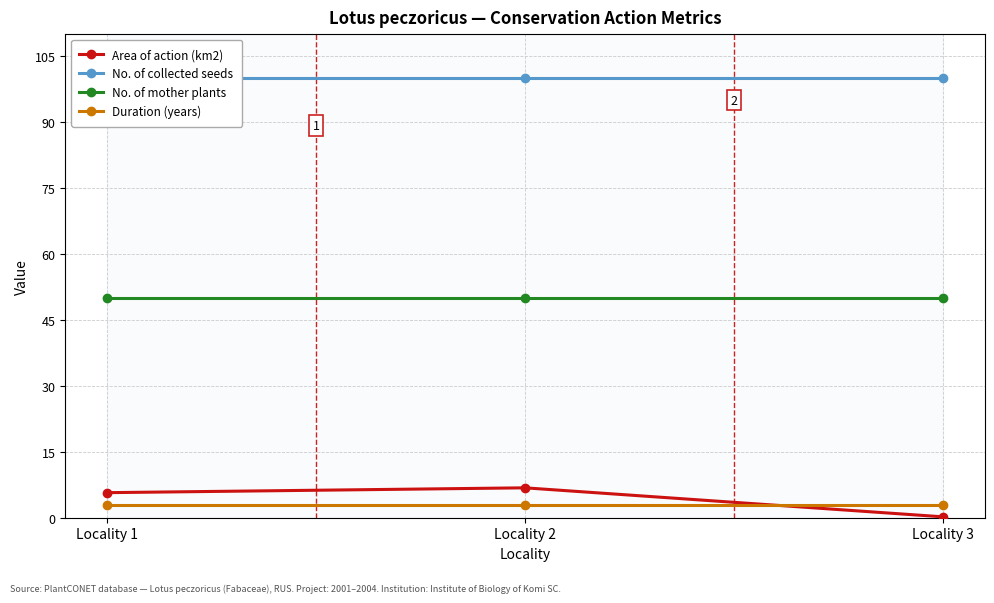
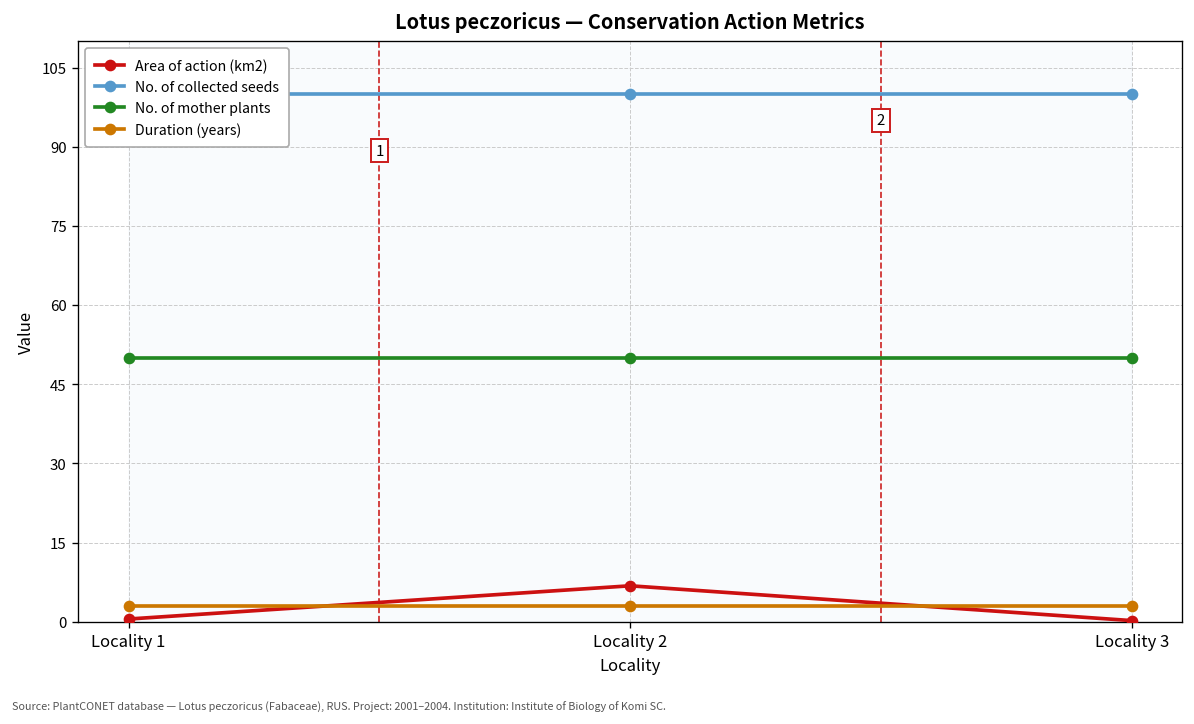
Area of action (km2), Locality 1: 6 -> 1
